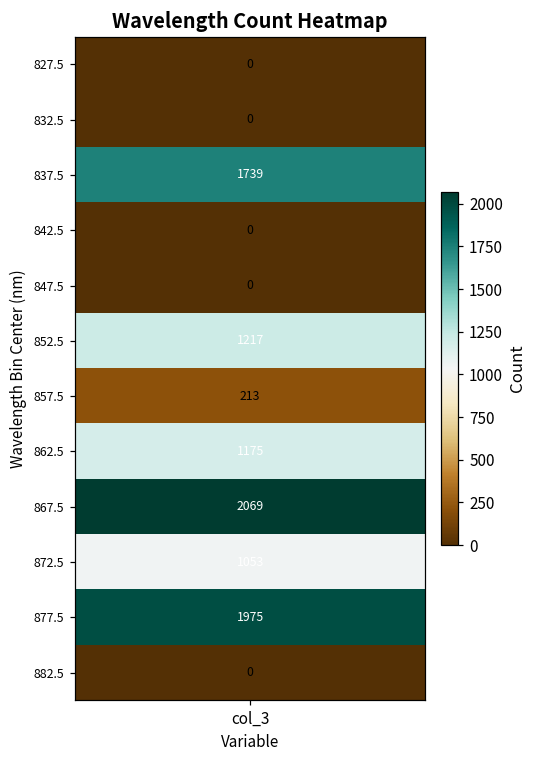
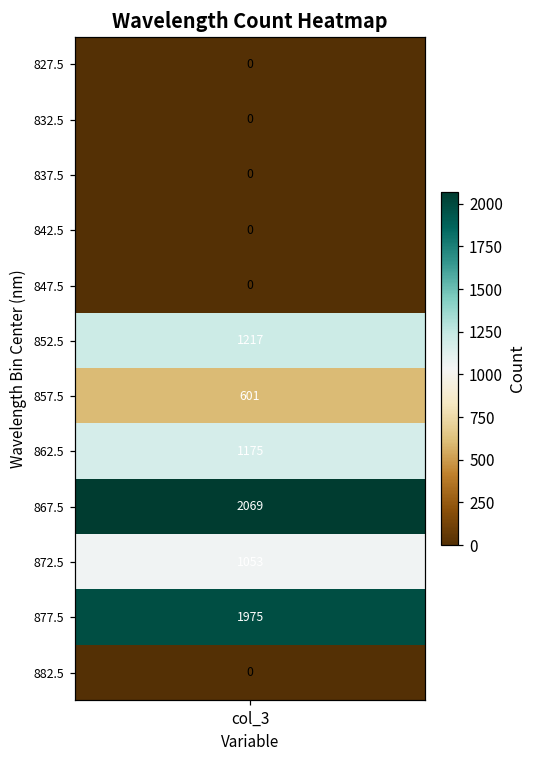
837.5, col_3: 1739 -> 0
857.5, col_3: 213 -> 601
